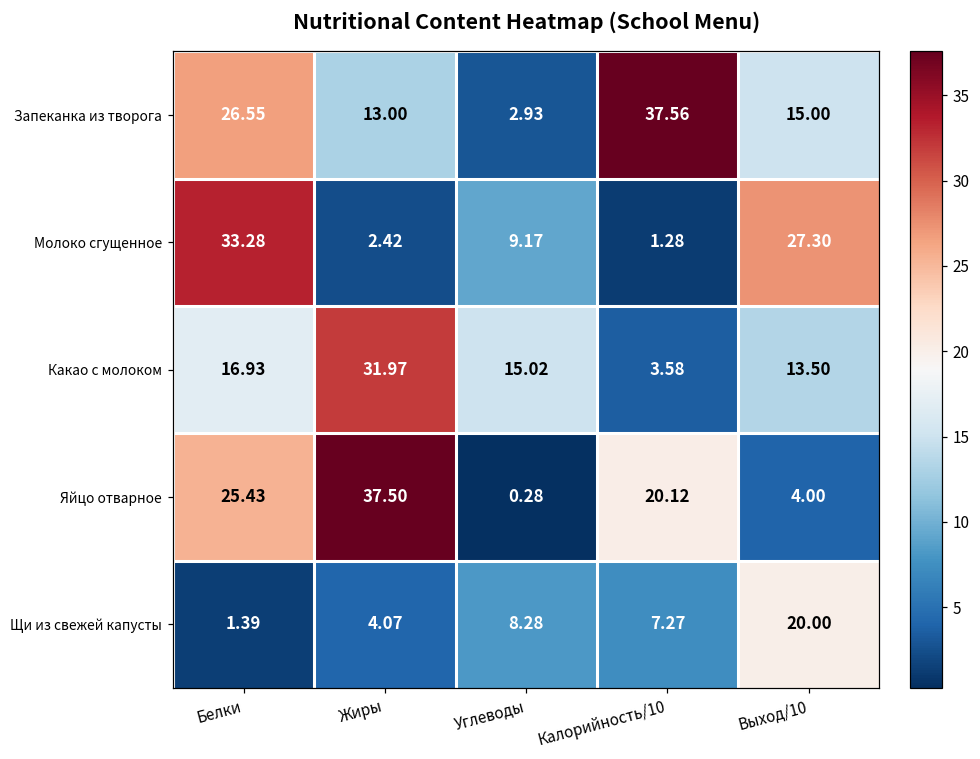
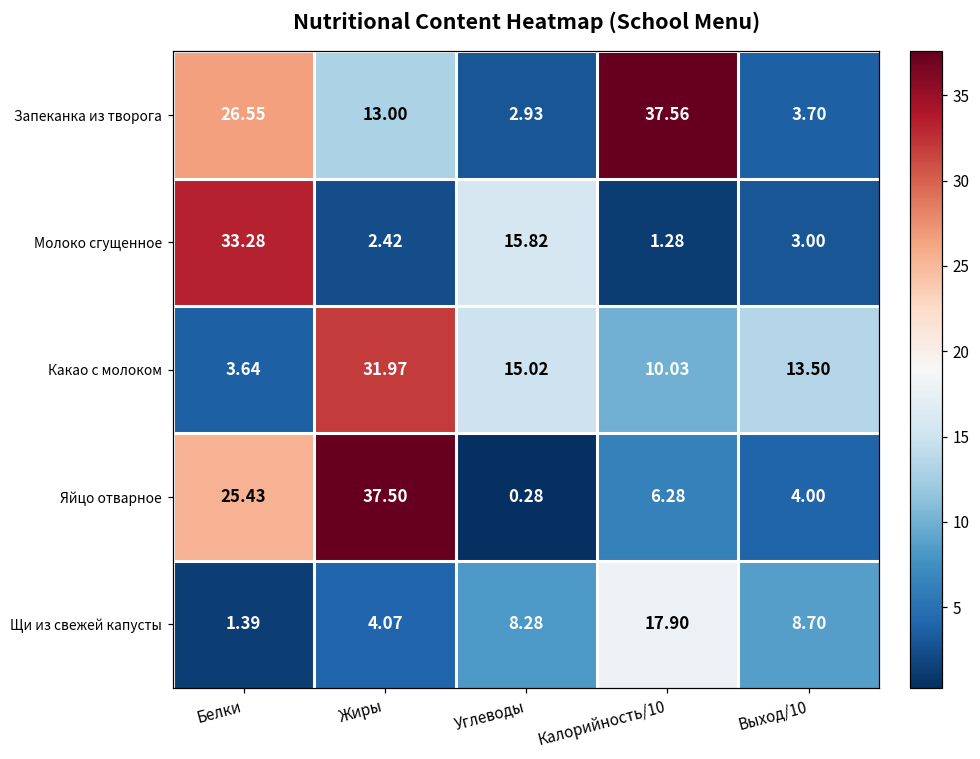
Запеканка из творога, Выход/10: 15.00 -> 3.70
Молоко сгущенное, Углеводы: 9.17 -> 15.82
Молоко сгущенное, Выход/10: 27.30 -> 3.00
Какао с молоком, Белки: 16.93 -> 3.64
Какао с молоком, Калорийность/10: 3.58 -> 10.03
Яйцо отварное, Калорийность/10: 20.12 -> 6.28
Щи из свежей капусты, Калорийность/10: 7.27 -> 17.90
Щи из свежей капусты, Выход/10: 20.00 -> 8.70
